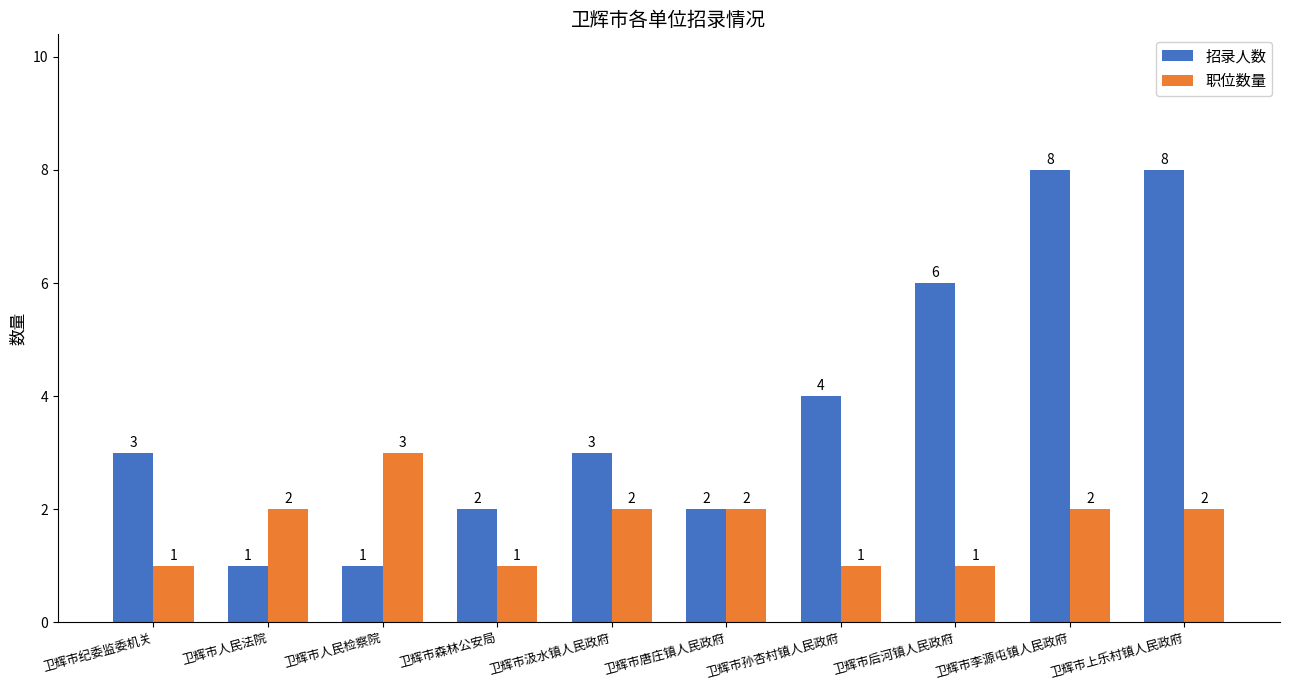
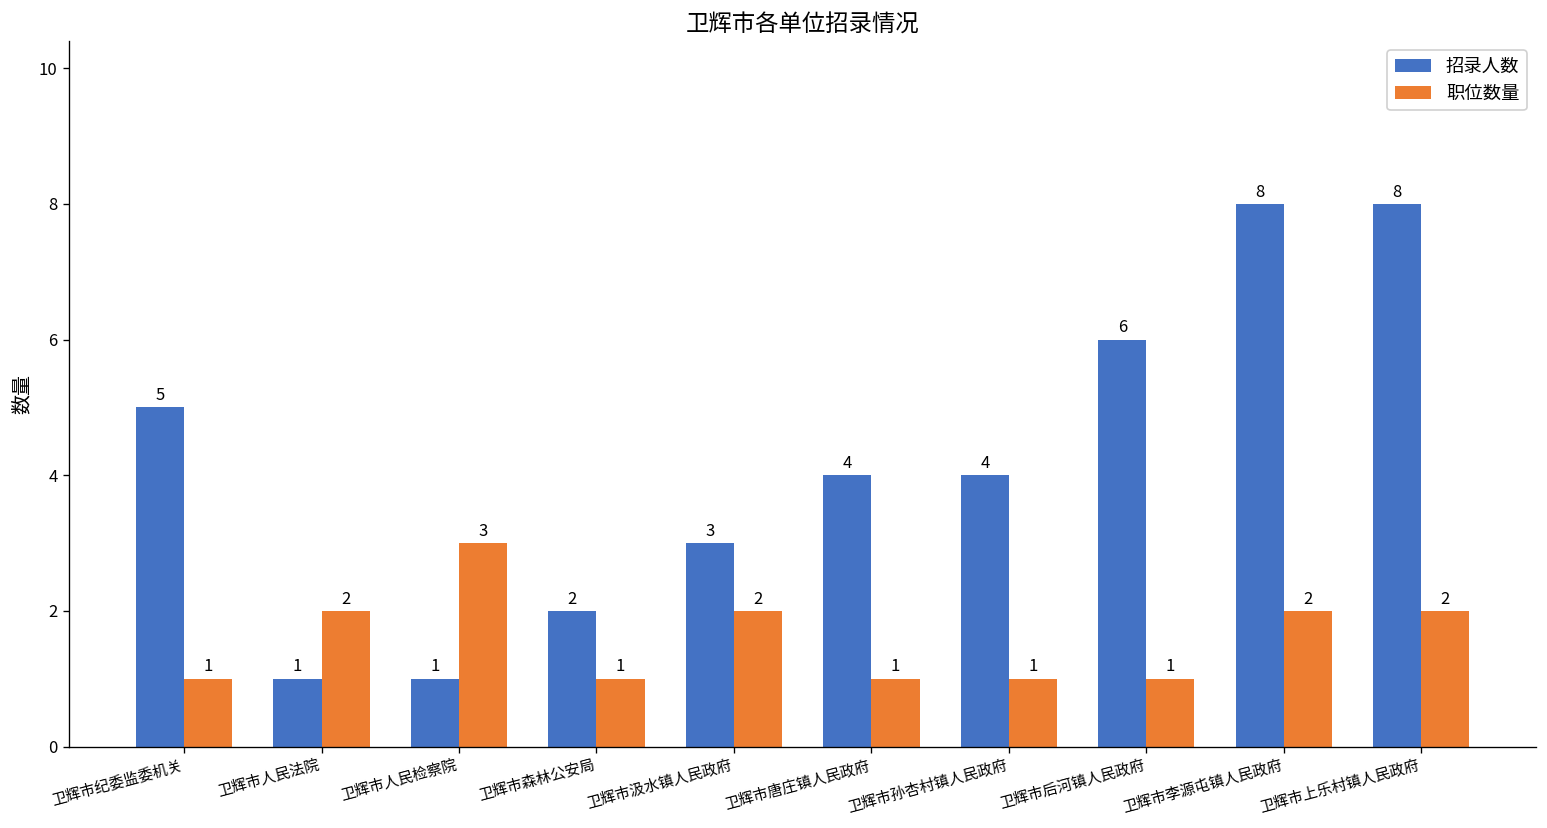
招录人数, 卫辉市纪委监委机关: 3 -> 5
招录人数, 卫辉市唐庄镇人民政府: 2 -> 4
职位数量, 卫辉市唐庄镇人民政府: 2 -> 1
